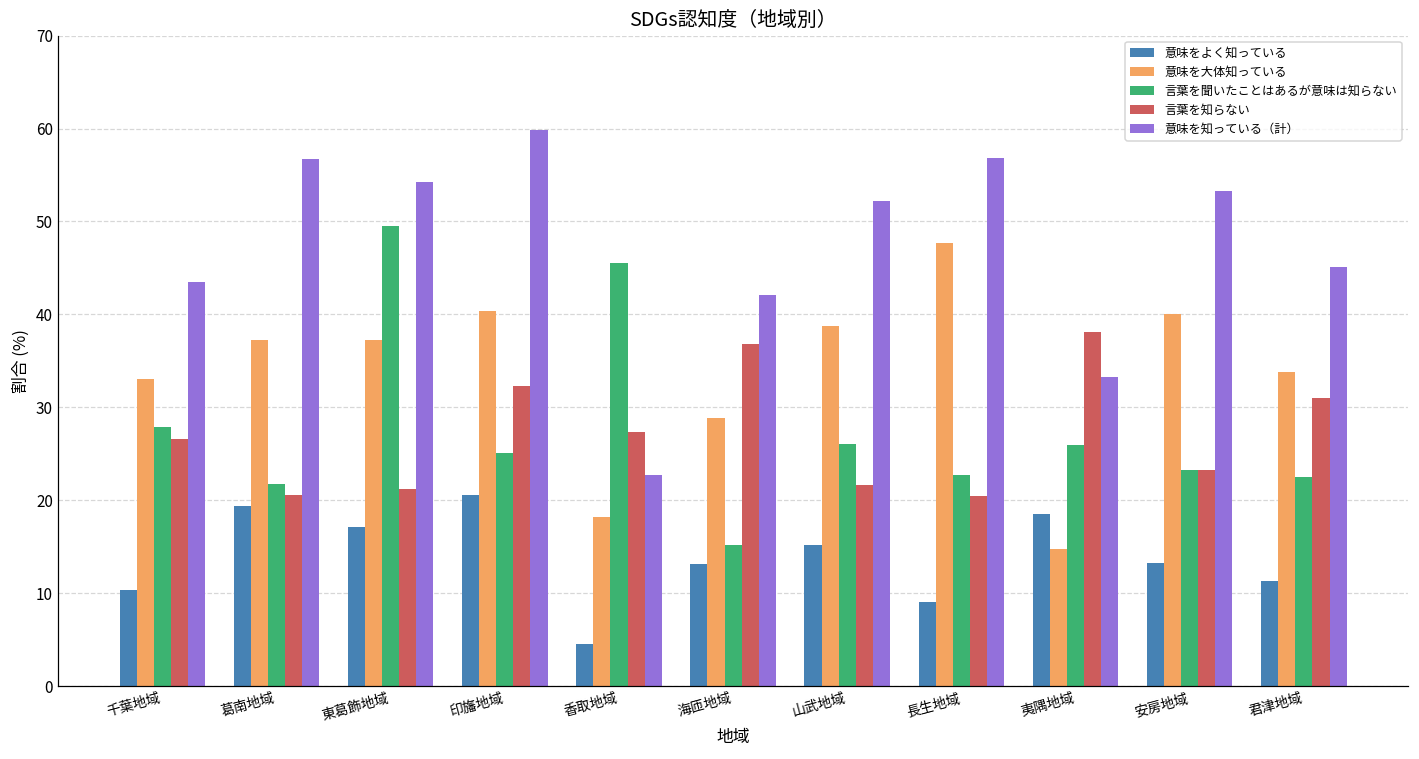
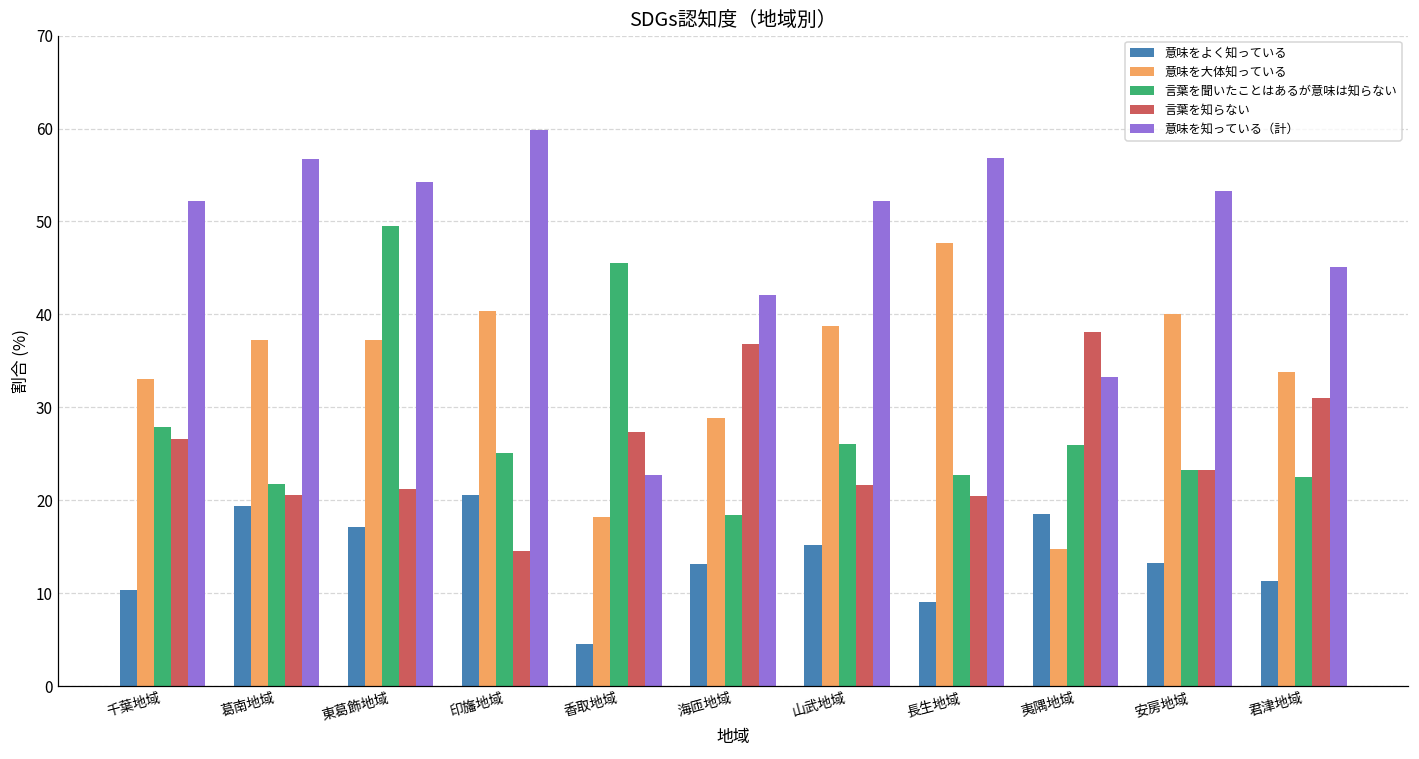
意味を知っている（計）, 千葉地域: 44 -> 52
言葉を知らない, 印旛地域: 32 -> 15
言葉を聞いたことはあるが意味は知らない, 海匝地域: 15 -> 18
